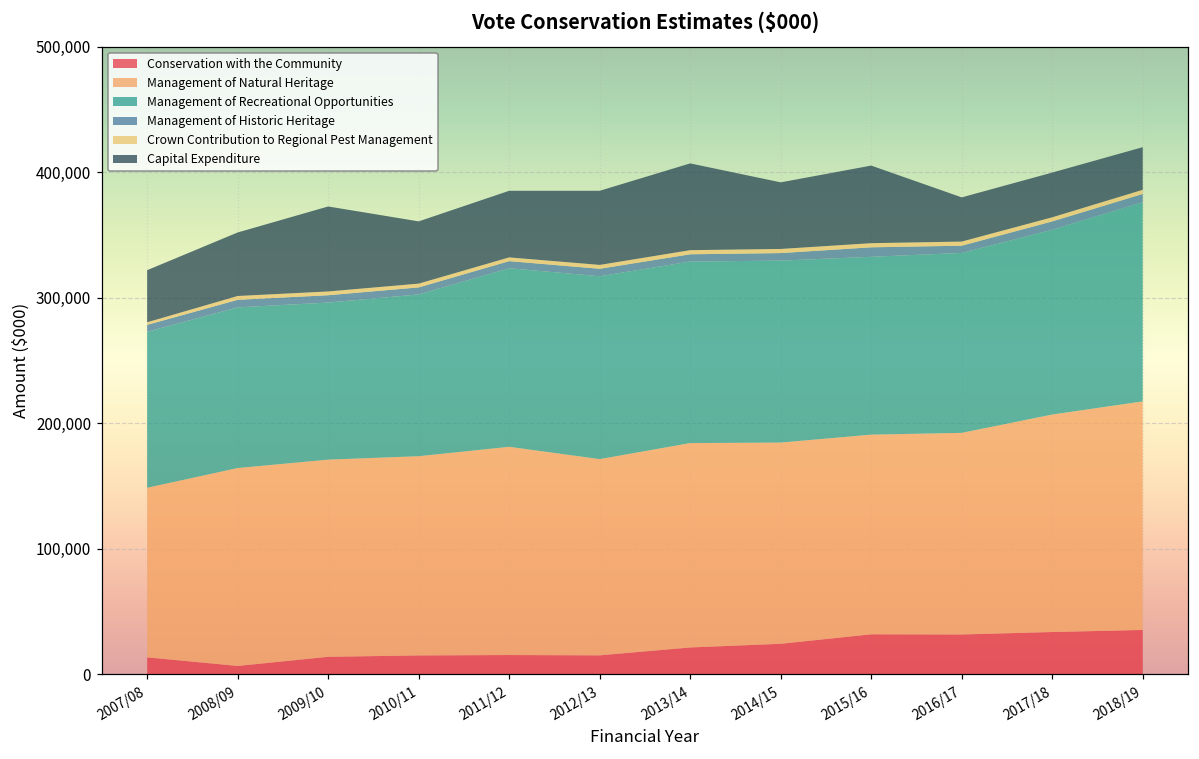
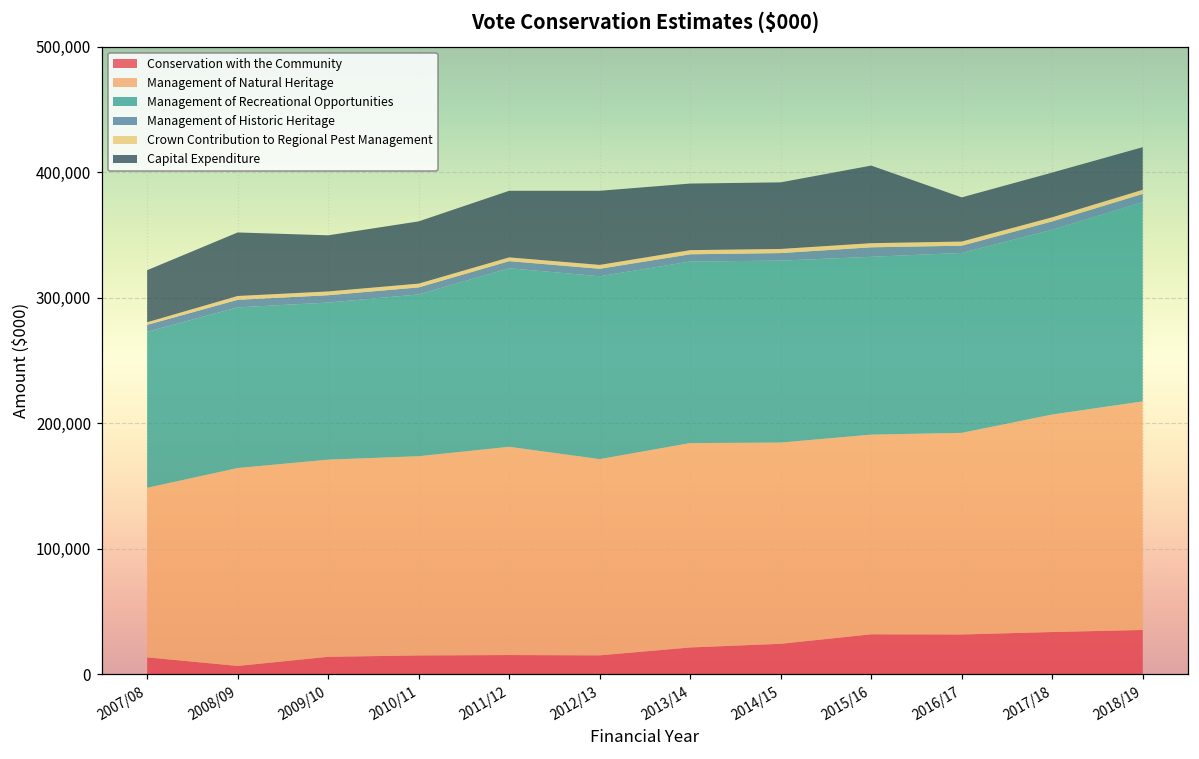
Capital Expenditure, 2009/10: 68,000 -> 45,000
Capital Expenditure, 2013/14: 69,000 -> 53,000
